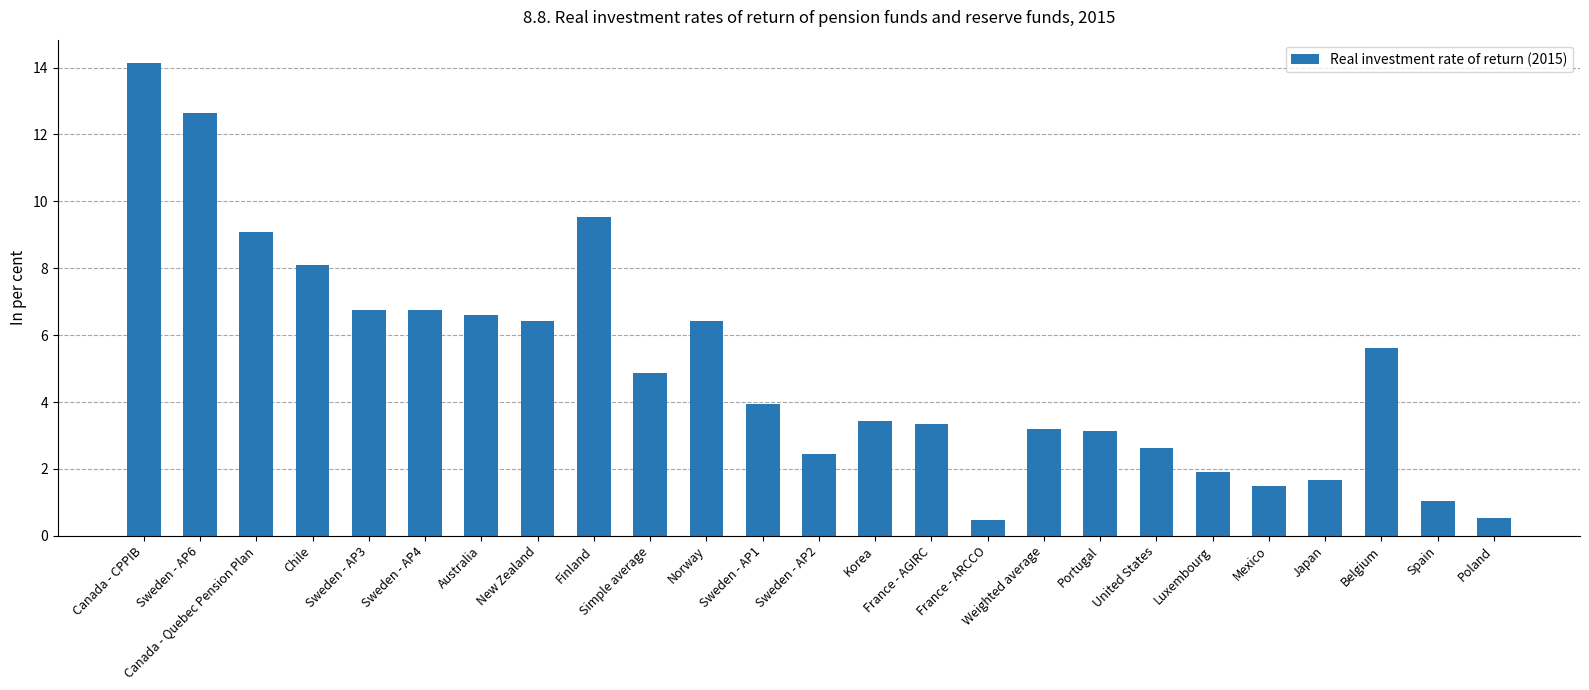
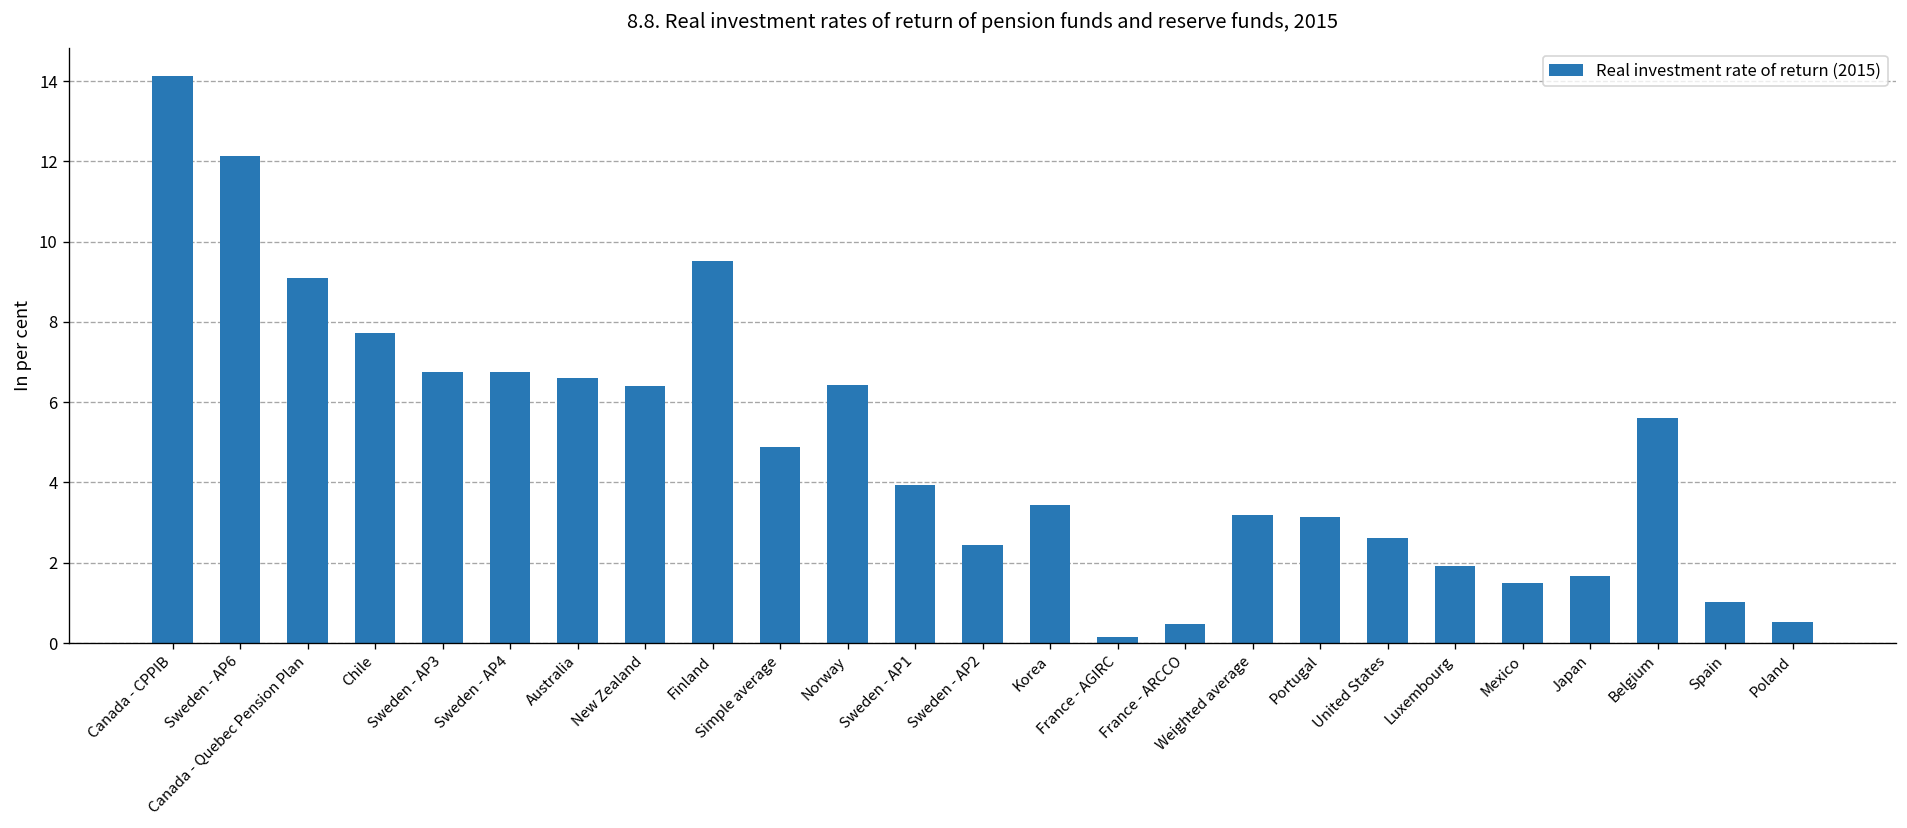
Sweden - AP6: 12.7 -> 12.1
Chile: 8.1 -> 7.7
France - AGIRC: 3.4 -> 0.1
